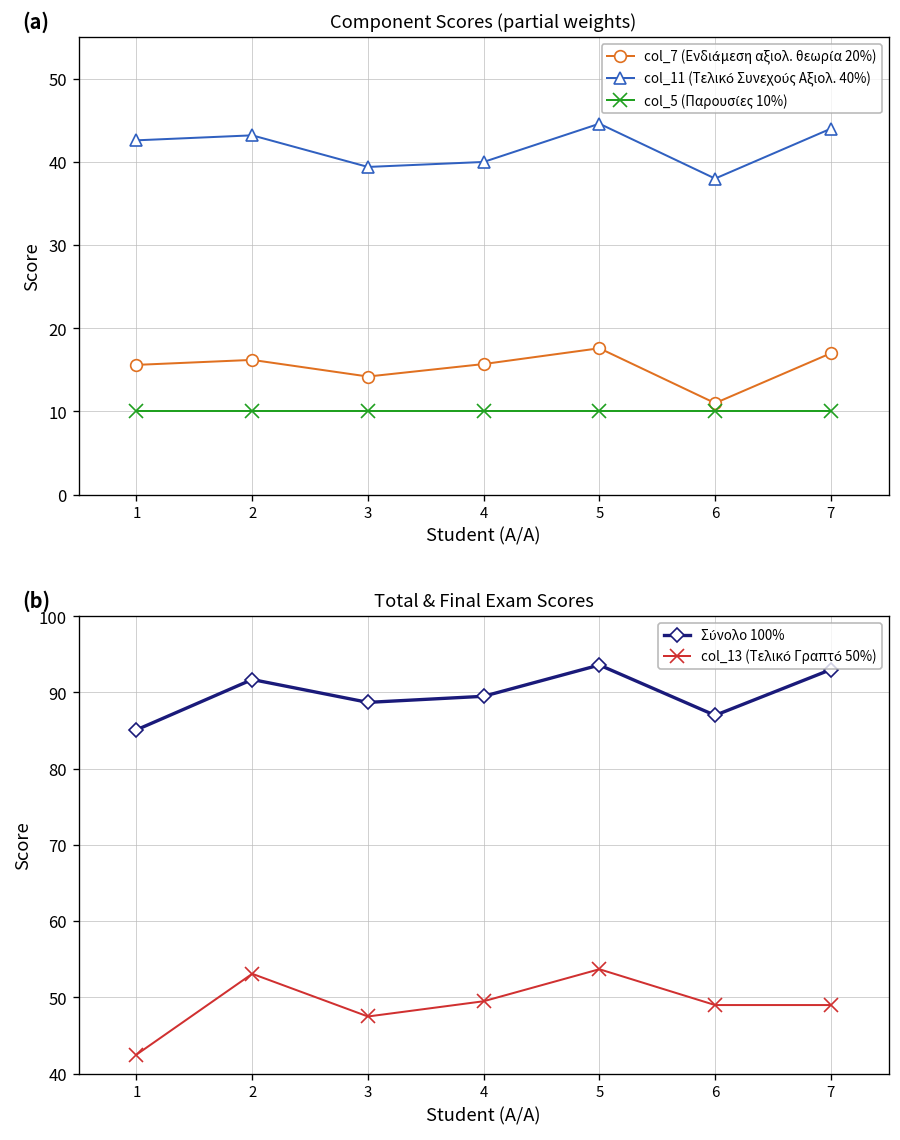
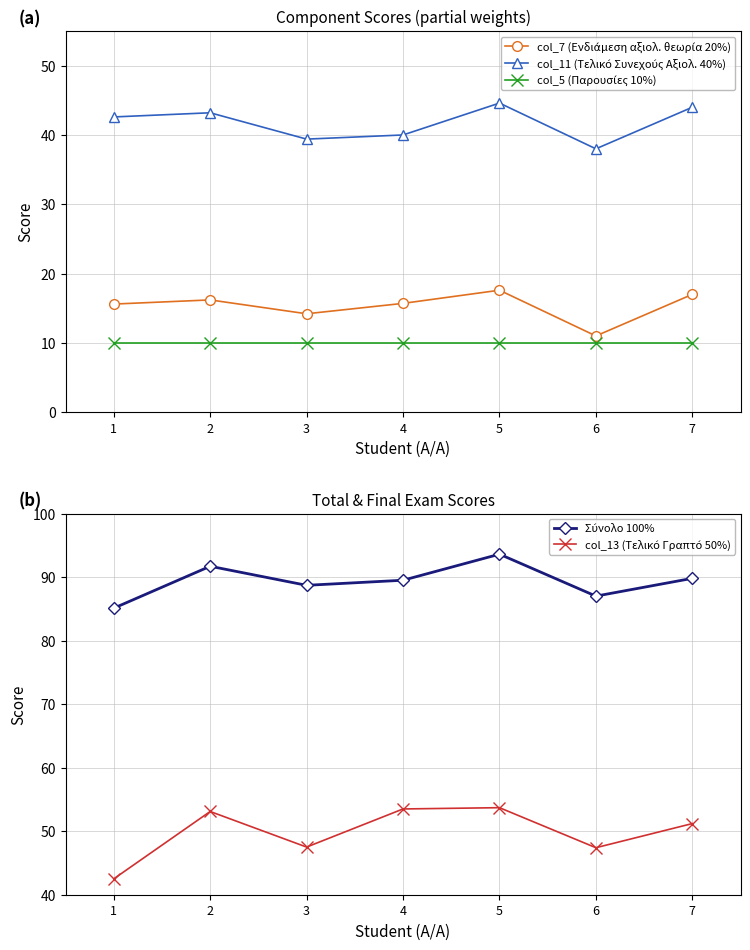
Total & Final Exam Scores, col_13 (Τελικό Γραπτό 50%), 4: 50 -> 54
Total & Final Exam Scores, col_13 (Τελικό Γραπτό 50%), 6: 49 -> 47
Total & Final Exam Scores, Σύνολο 100%, 7: 93 -> 90
Total & Final Exam Scores, col_13 (Τελικό Γραπτό 50%), 7: 49 -> 51
